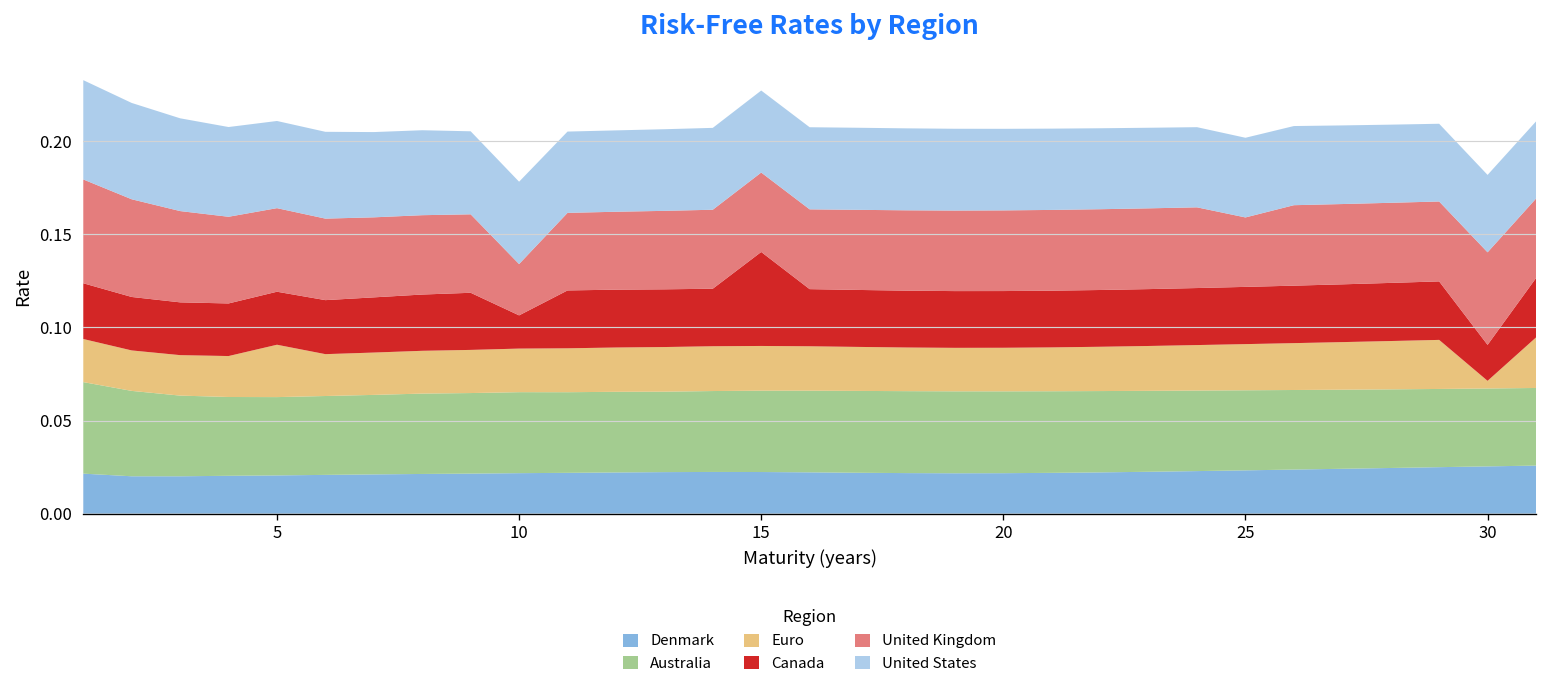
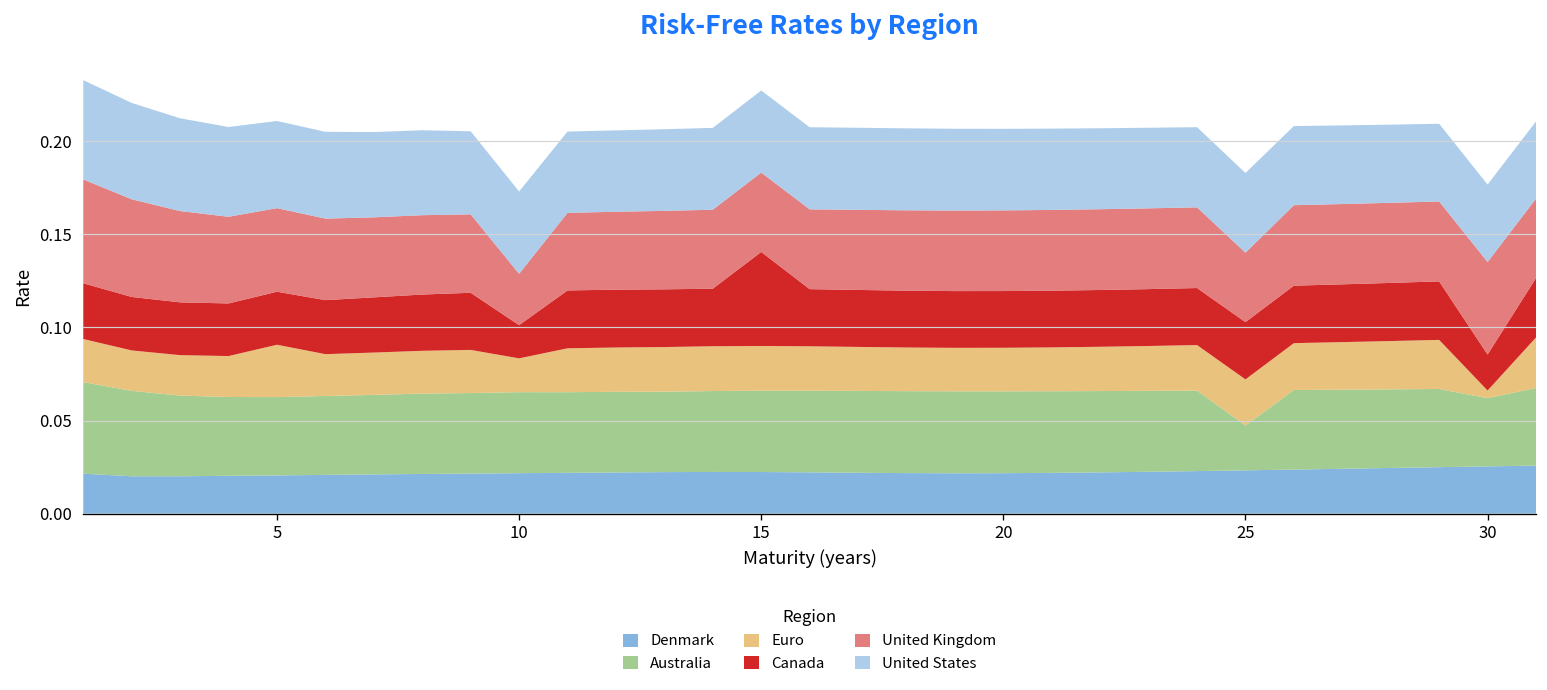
Euro, 10: 0.023 -> 0.018
Australia, 25: 0.043 -> 0.024
Australia, 30: 0.042 -> 0.037
